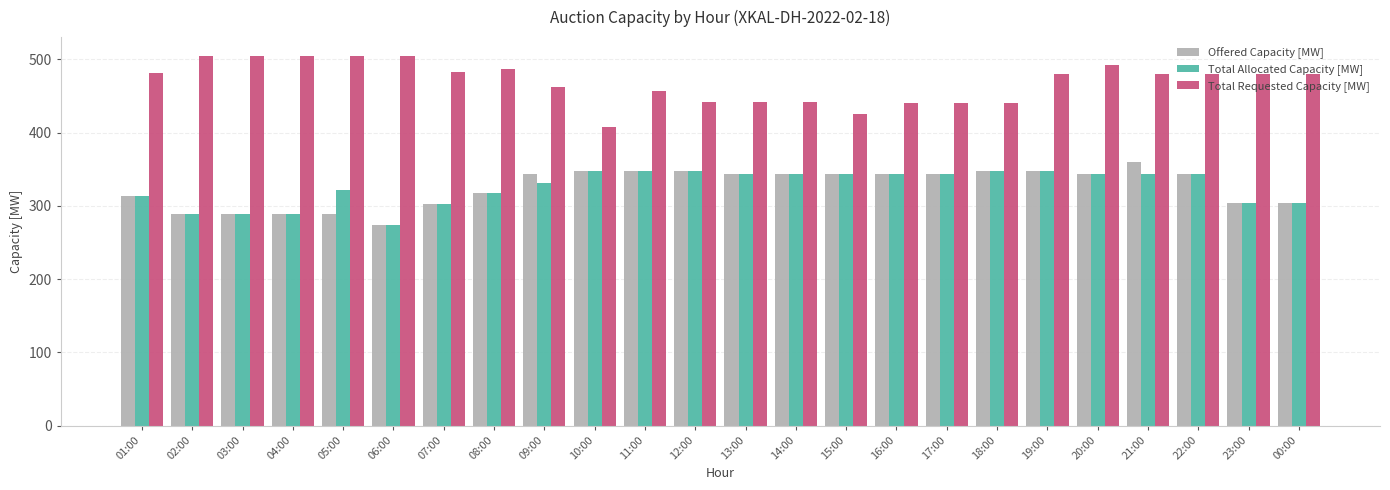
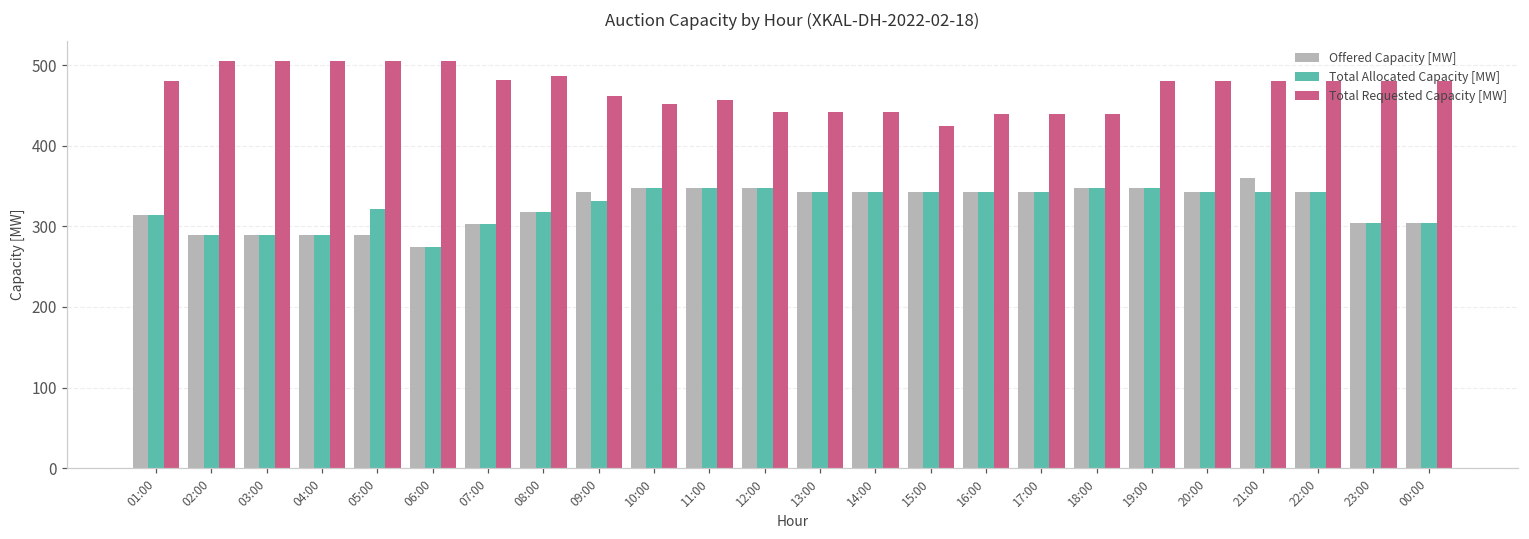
Total Requested Capacity [MW], 10:00: 410 -> 450
Total Requested Capacity [MW], 20:00: 490 -> 480
